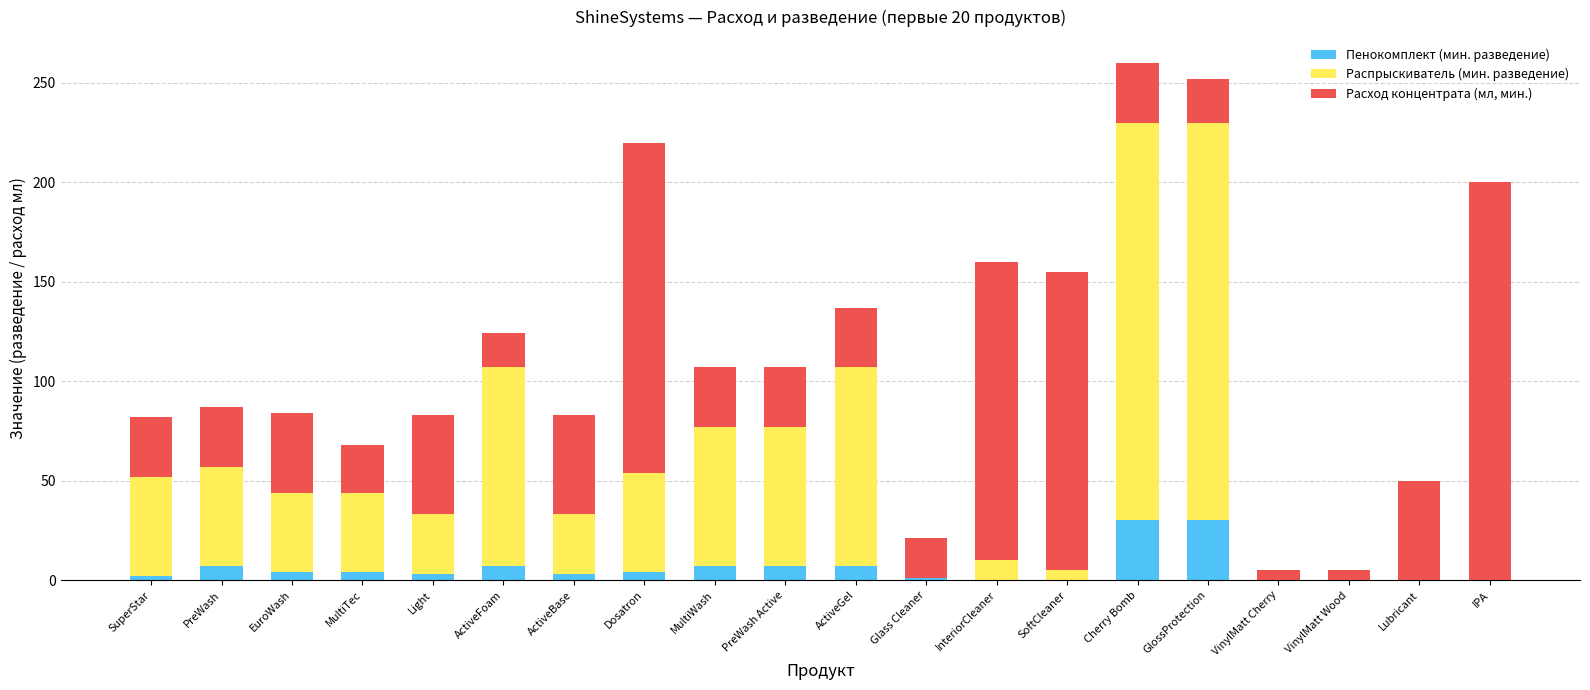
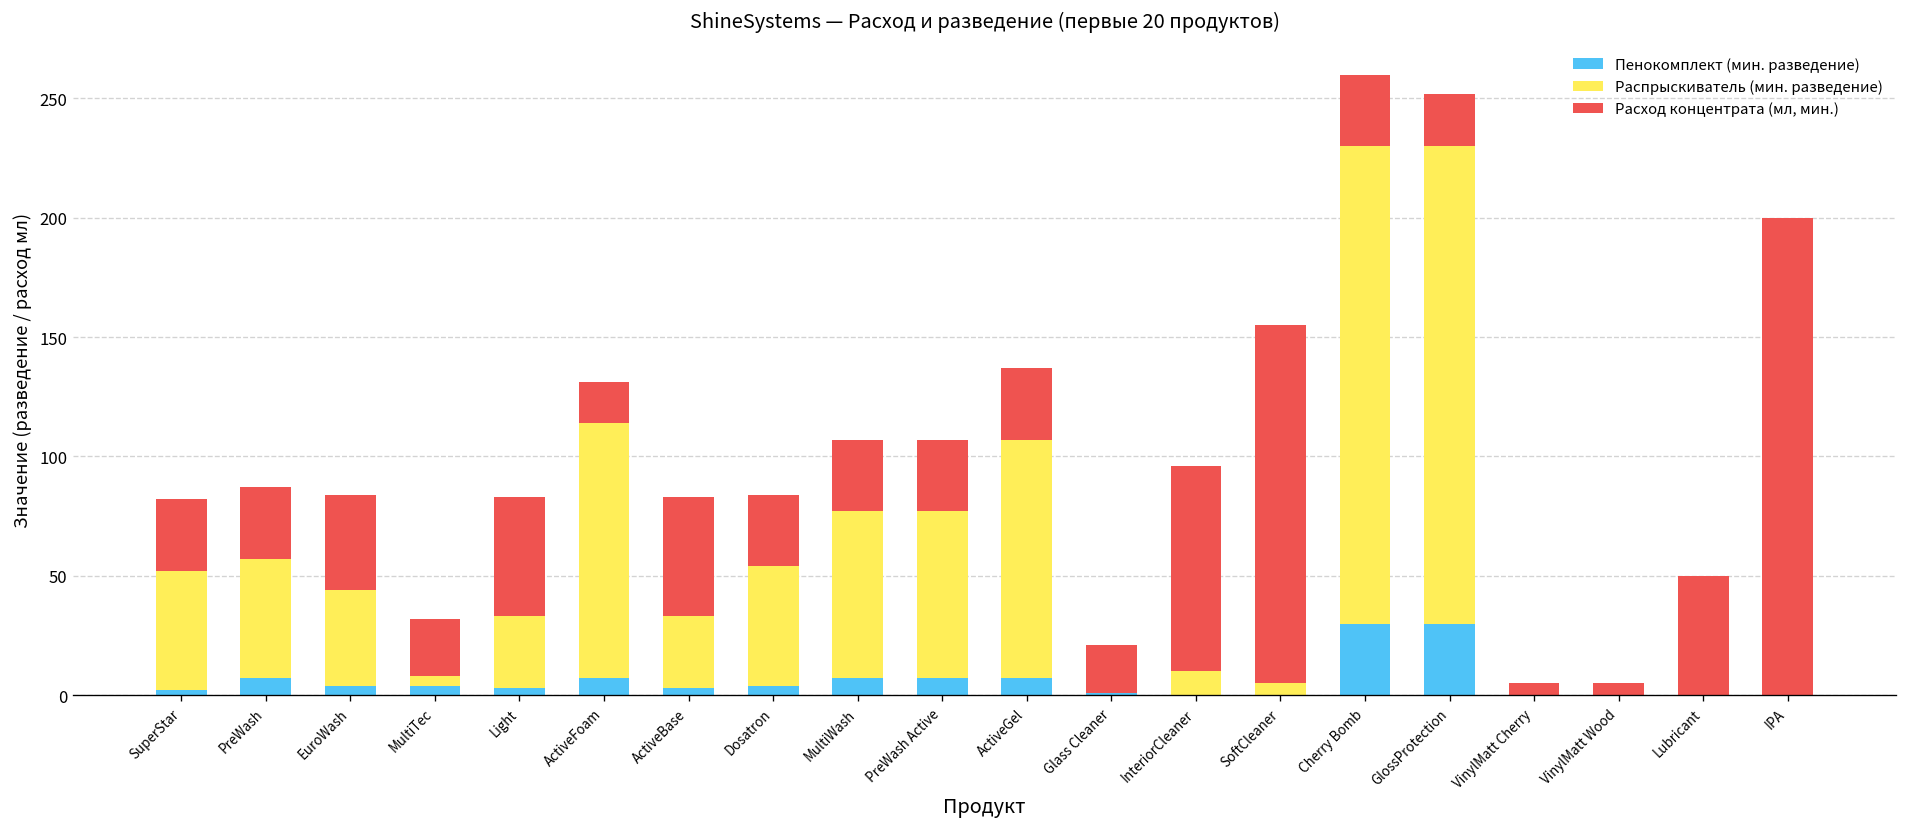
Распрыскиватель (мин. разведение), MultiTec: 40 -> 4
Распрыскиватель (мин. разведение), ActiveFoam: 100 -> 107
Расход концентрата (мл, мин.), Dosatron: 166 -> 30
Расход концентрата (мл, мин.), InteriorCleaner: 150 -> 86
